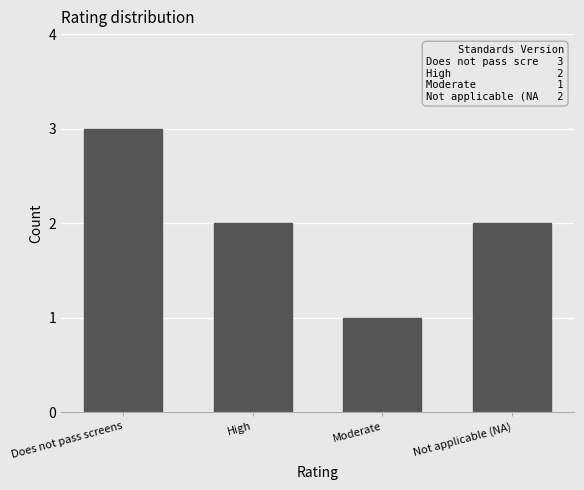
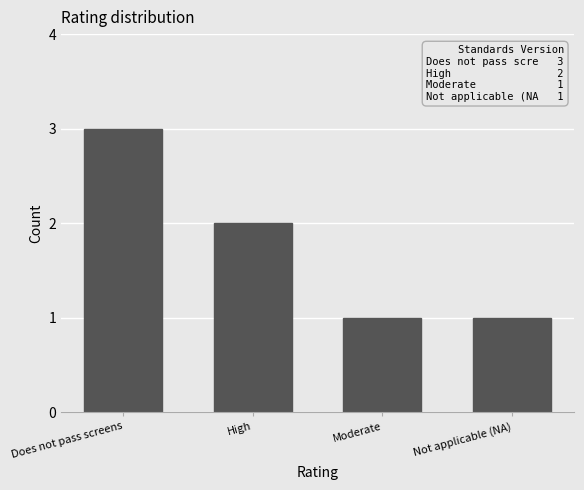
Not applicable (NA): 2 -> 1
